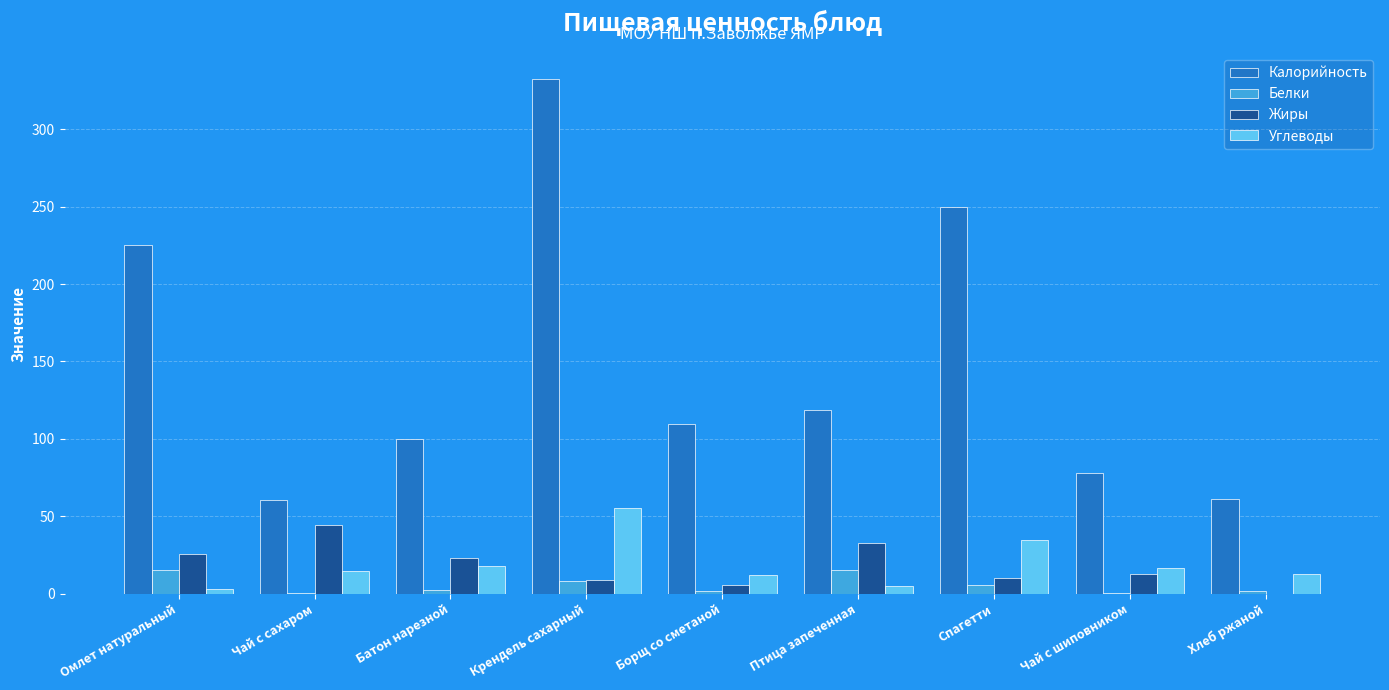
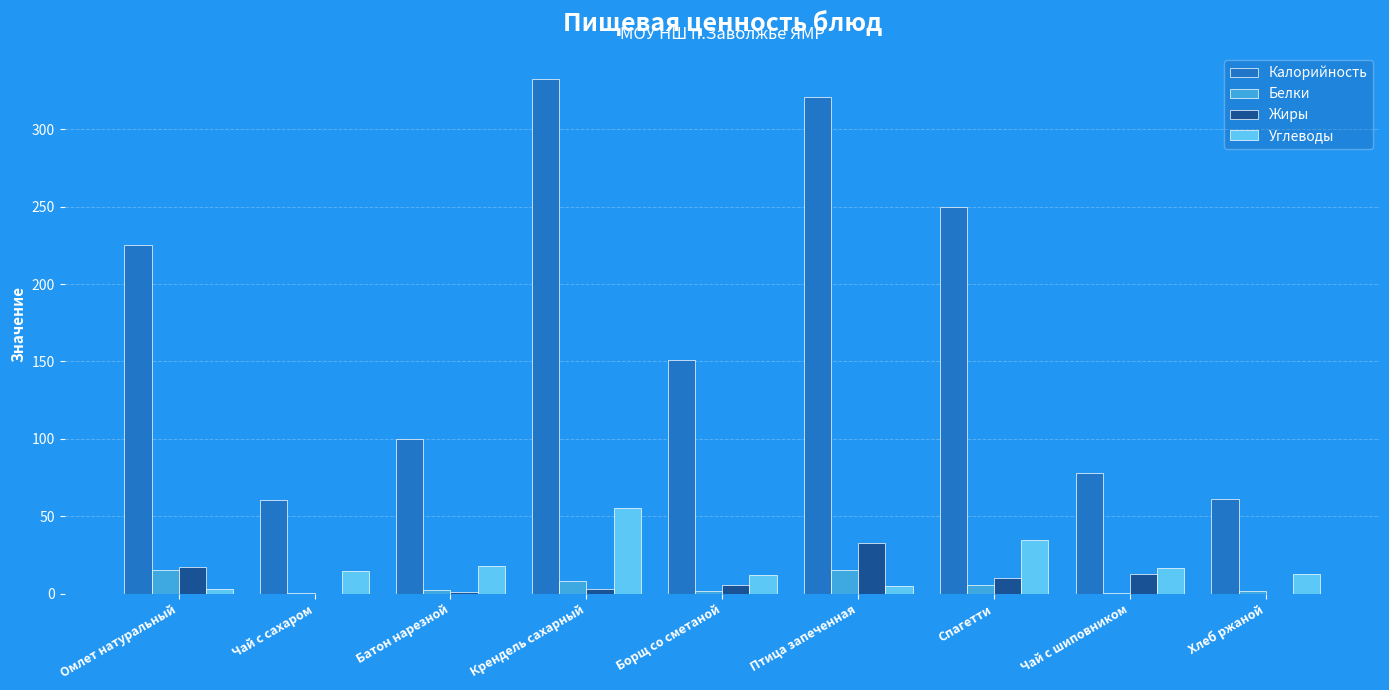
Жиры, Омлет натуральный: 25 -> 17
Жиры, Чай с сахаром: 45 -> 0
Жиры, Батон нарезной: 23 -> 1
Жиры, Крендель сахарный: 9 -> 3
Калорийность, Борщ со сметаной: 110 -> 151
Калорийность, Птица запеченная: 119 -> 321
